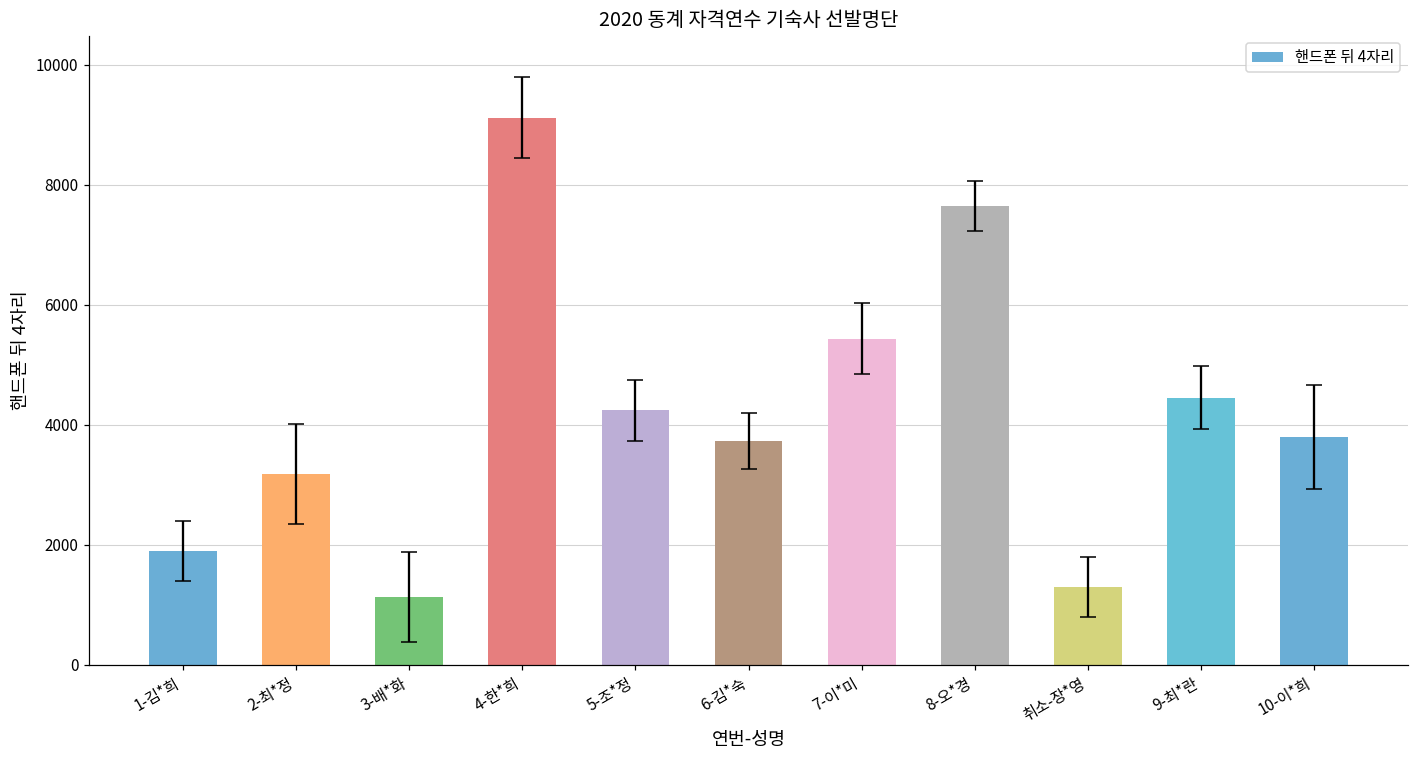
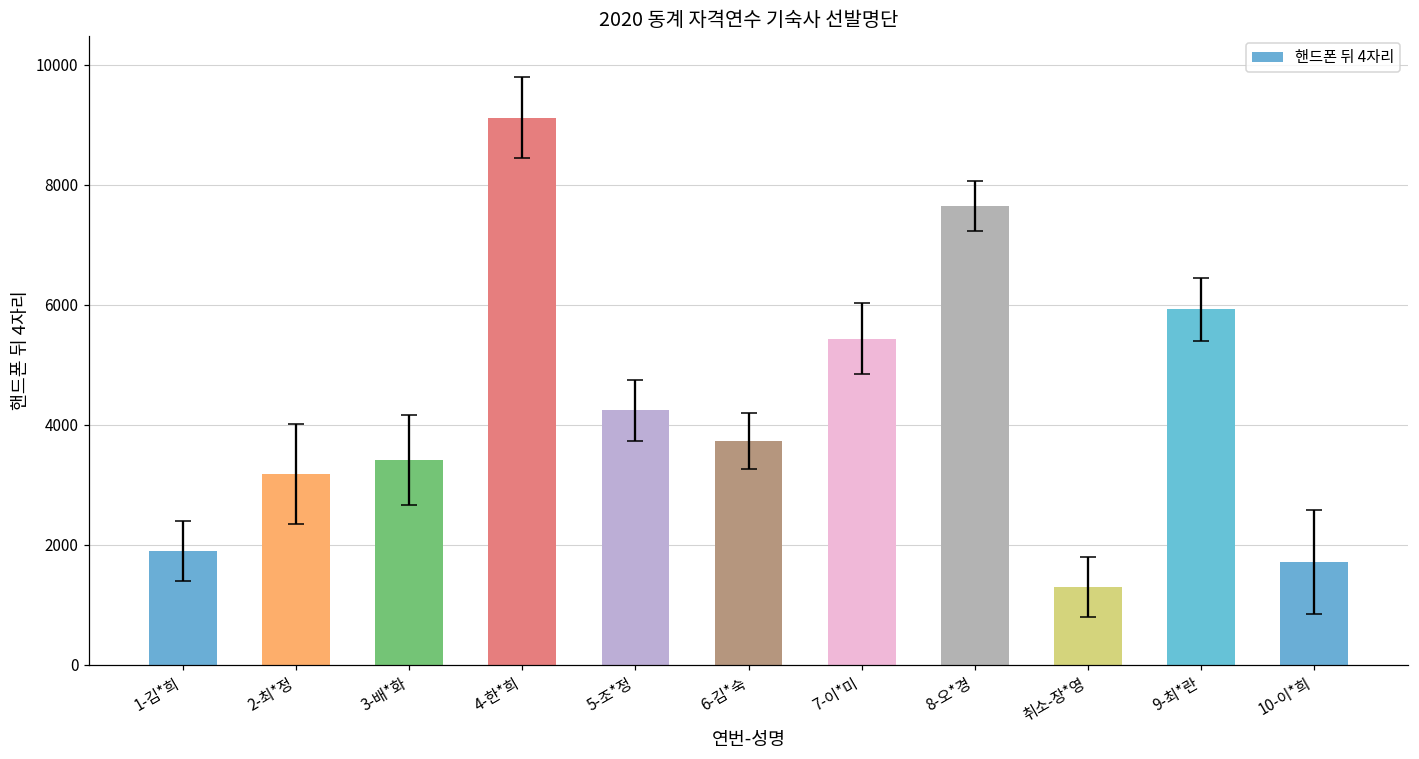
핸드폰 뒤 4자리, 3-배*화: 1100 -> 3400
핸드폰 뒤 4자리, 9-최*란: 4500 -> 5900
핸드폰 뒤 4자리, 10-이*희: 3800 -> 1700
